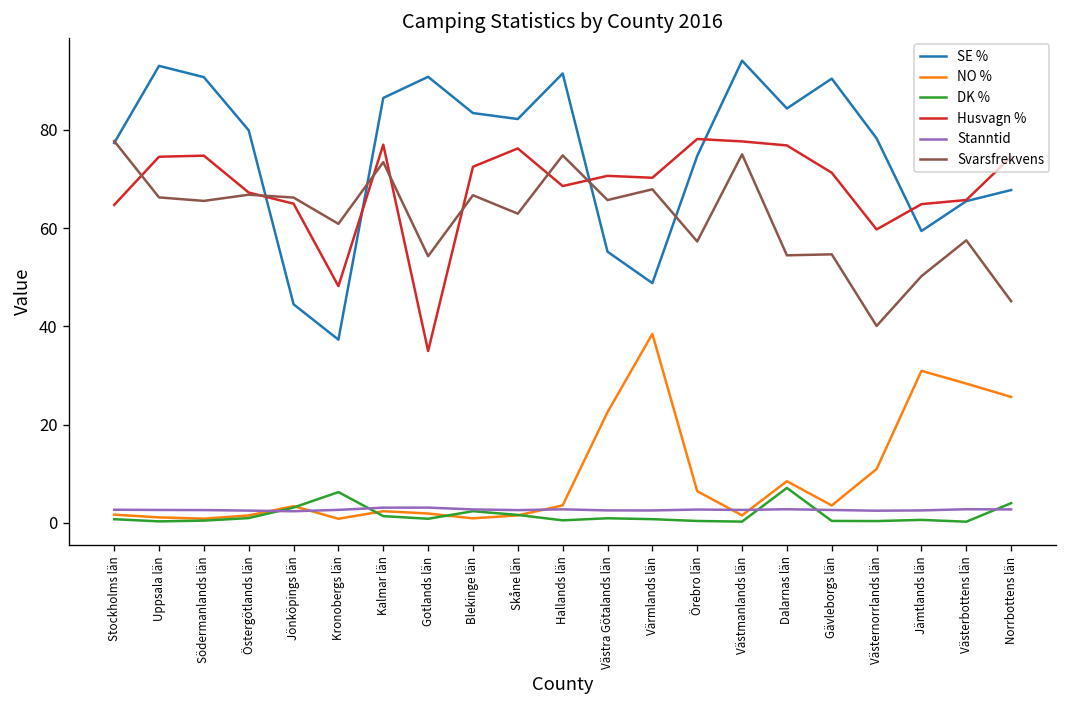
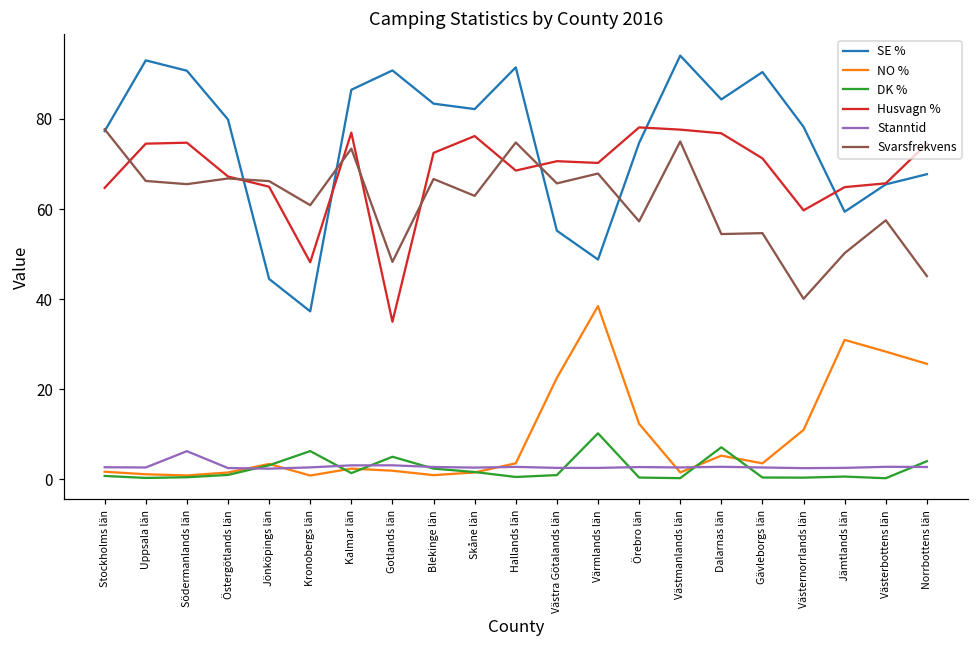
Stanntid, Södermanlands län: 3 -> 6
DK %, Gotlands län: 1 -> 5
Svarsfrekvens, Gotlands län: 54 -> 48
DK %, Värmlands län: 1 -> 10
NO %, Örebro län: 6 -> 12
NO %, Dalarnas län: 8 -> 5
